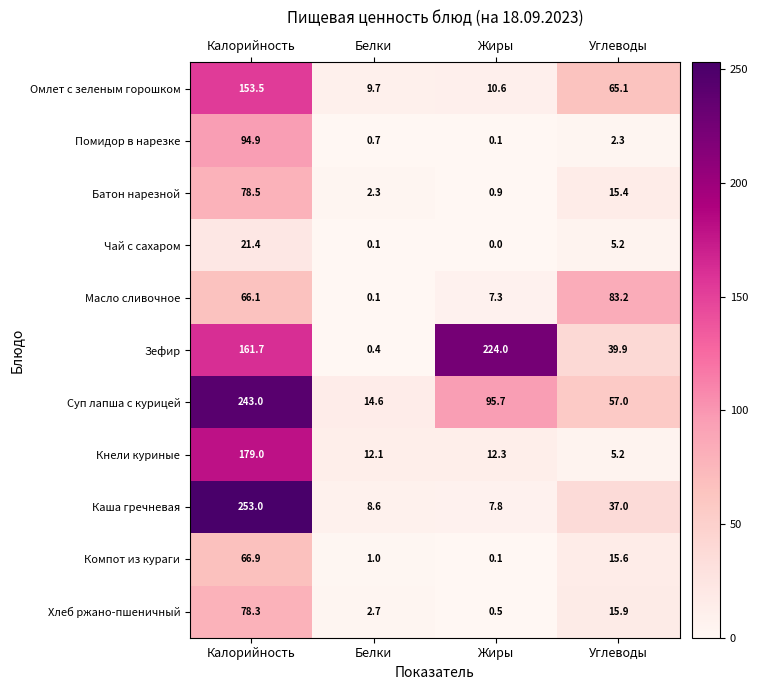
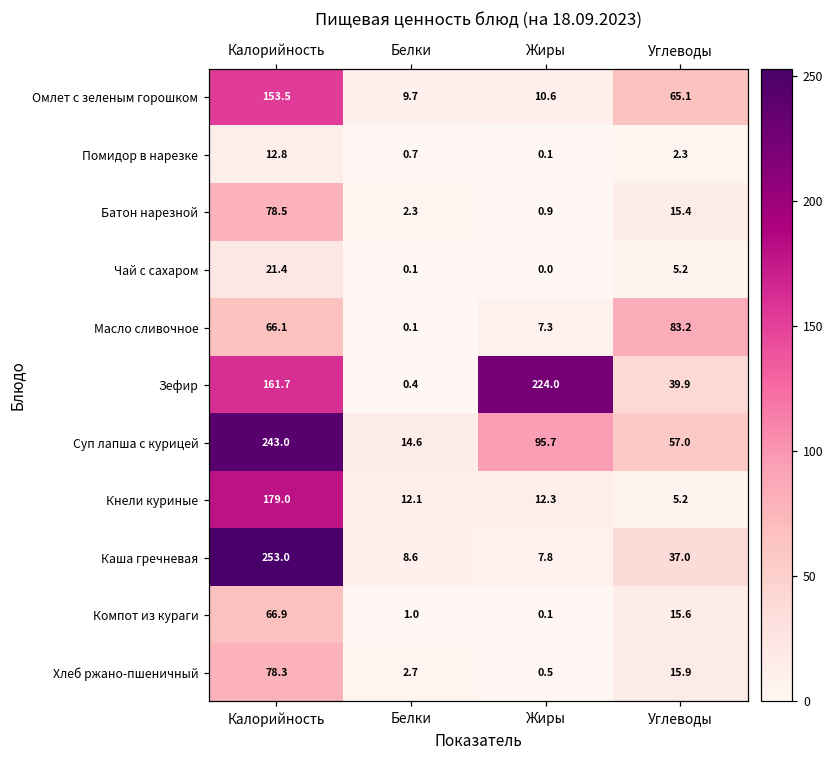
Помидор в нарезке, Калорийность: 94.9 -> 12.8
